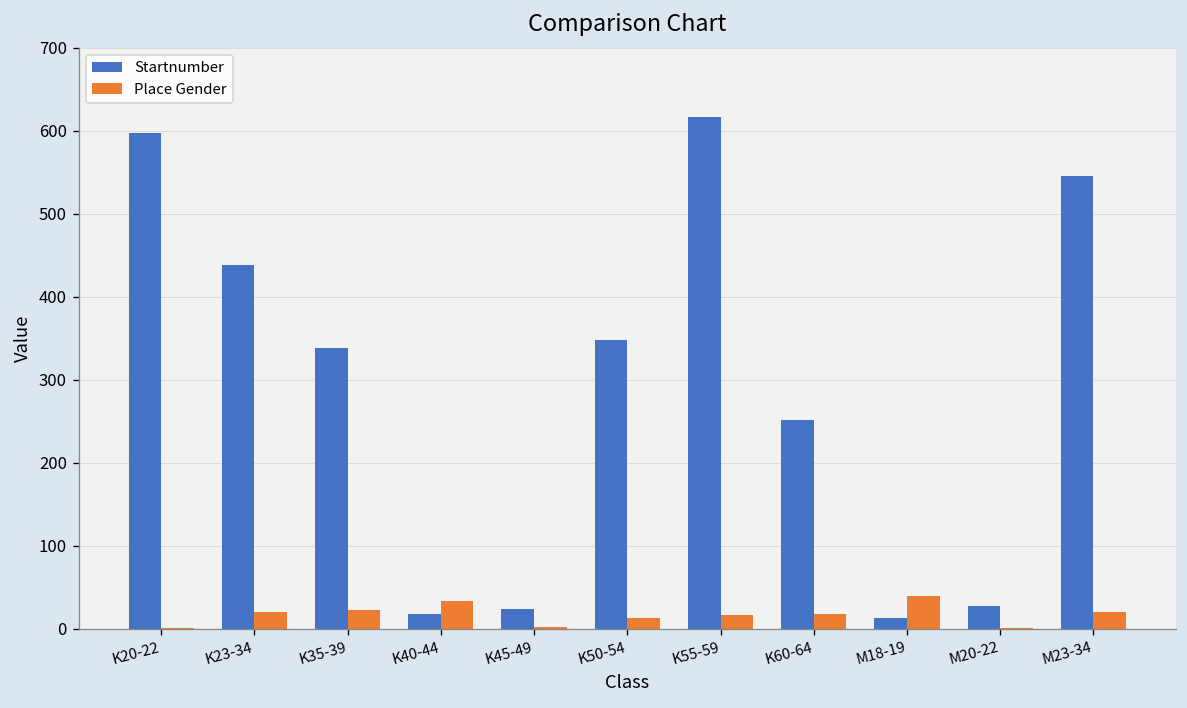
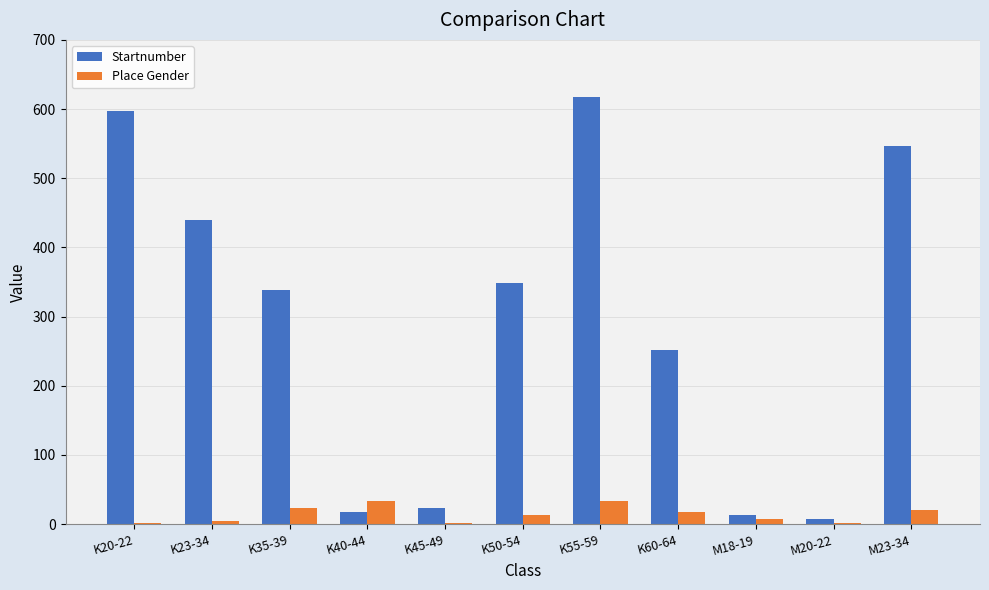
Place Gender, K23-34: 20 -> 0
Place Gender, K55-59: 20 -> 30
Place Gender, M18-19: 40 -> 10
Startnumber, M20-22: 30 -> 10
